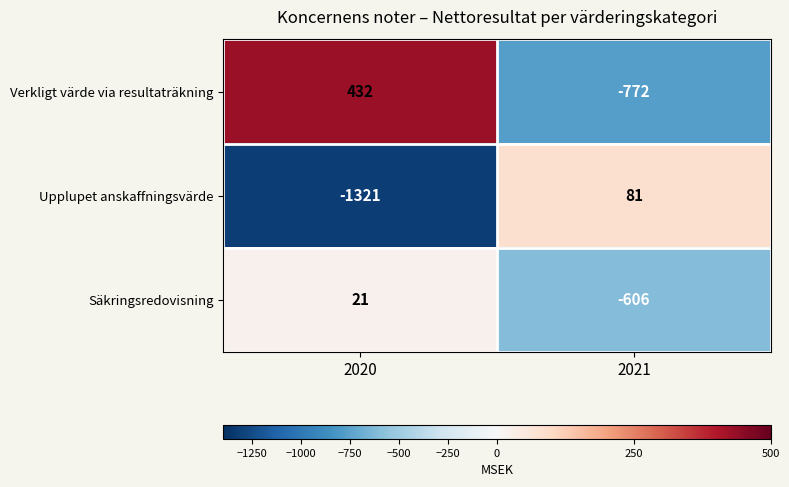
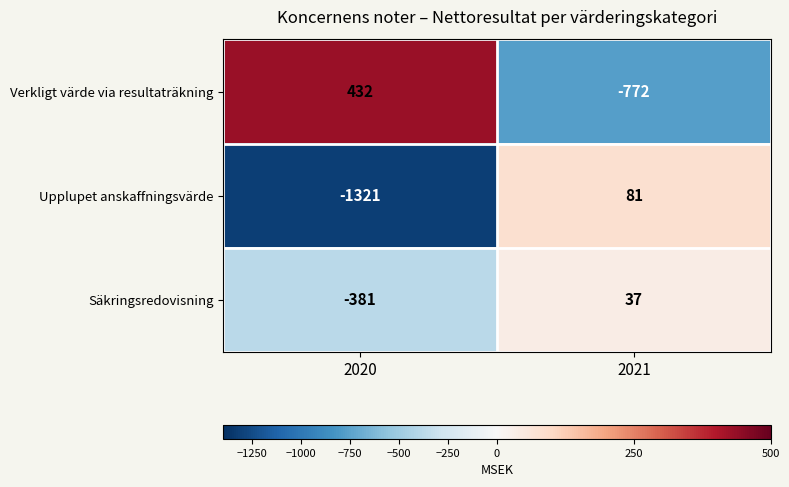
Säkringsredovisning, 2020: 21 -> -381
Säkringsredovisning, 2021: -606 -> 37
